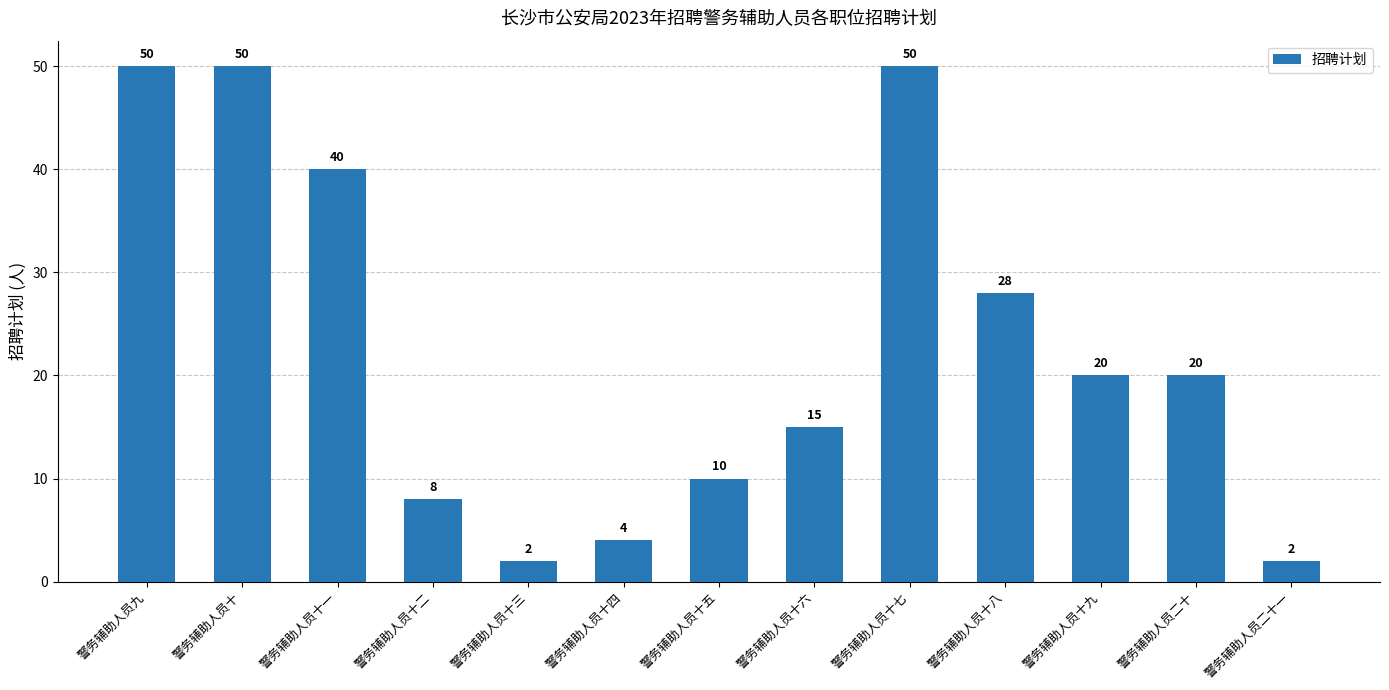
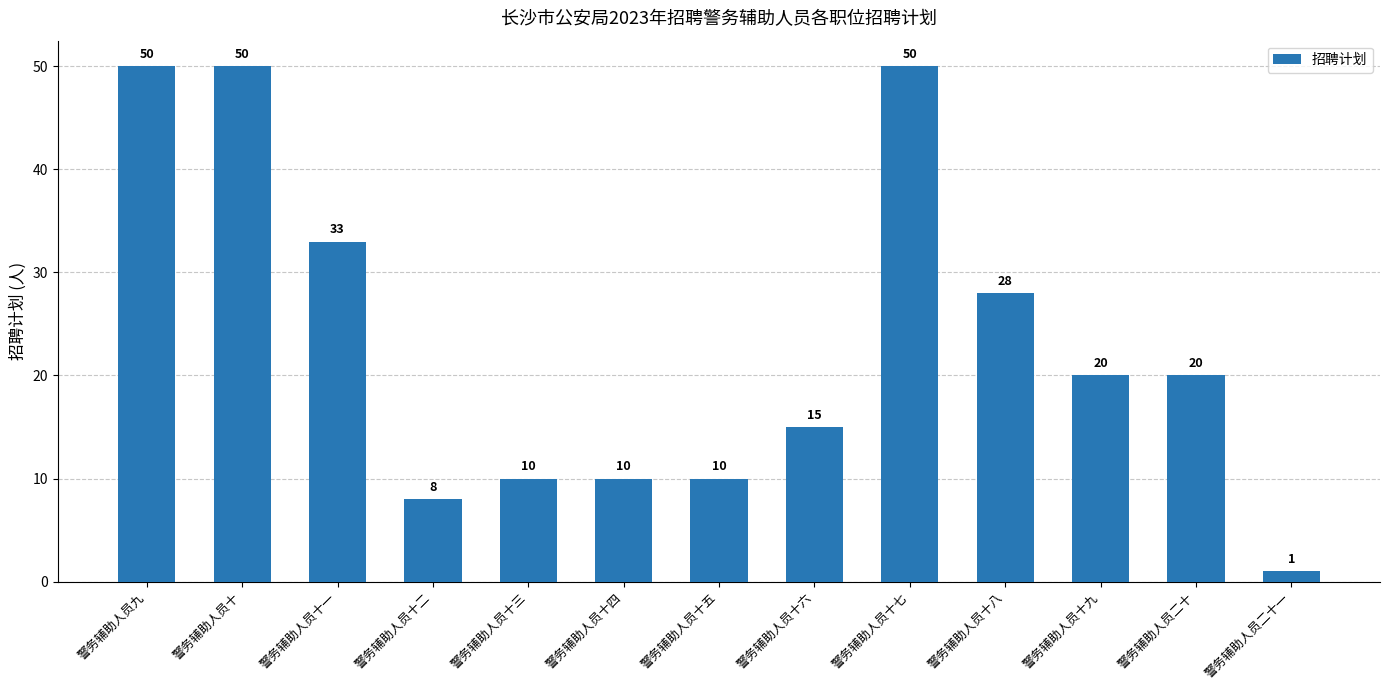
警务辅助人员十一: 40 -> 33
警务辅助人员十三: 2 -> 10
警务辅助人员十四: 4 -> 10
警务辅助人员二十一: 2 -> 1
